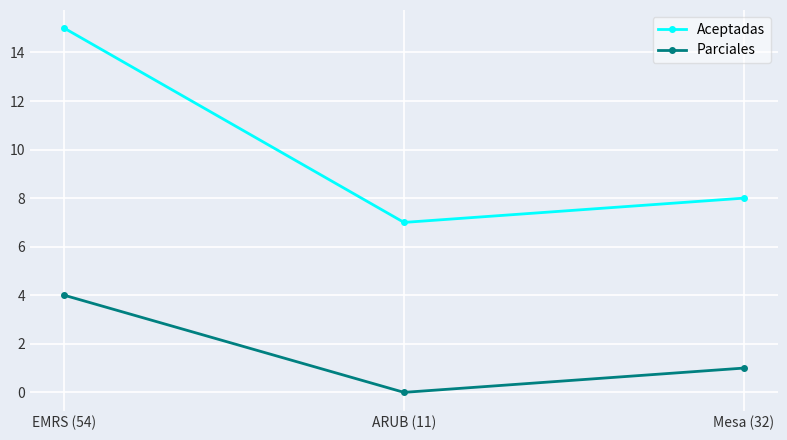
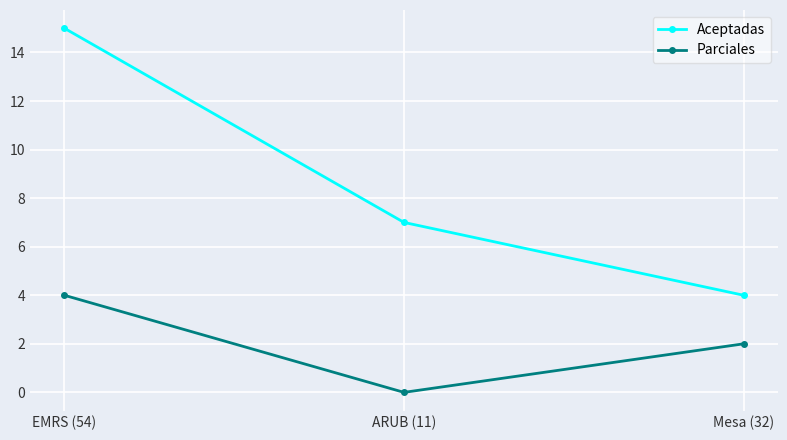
Aceptadas, Mesa (32): 8 -> 4
Parciales, Mesa (32): 1 -> 2
